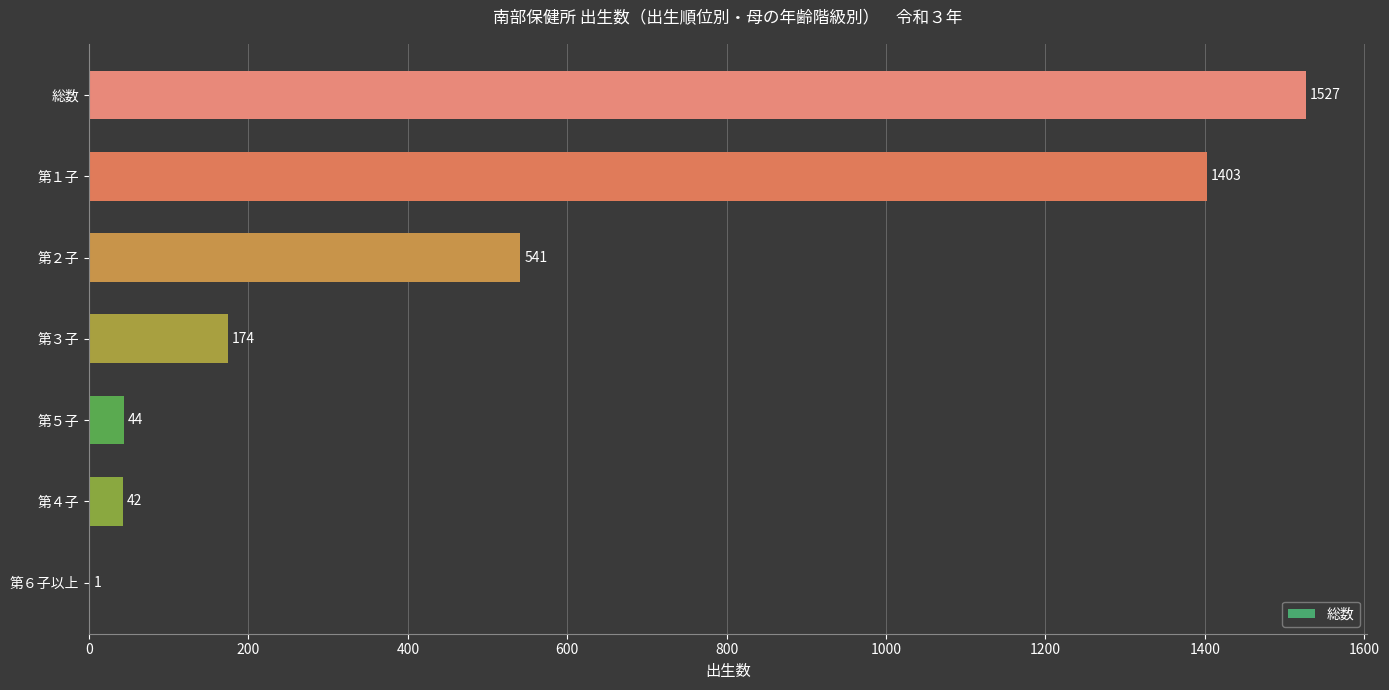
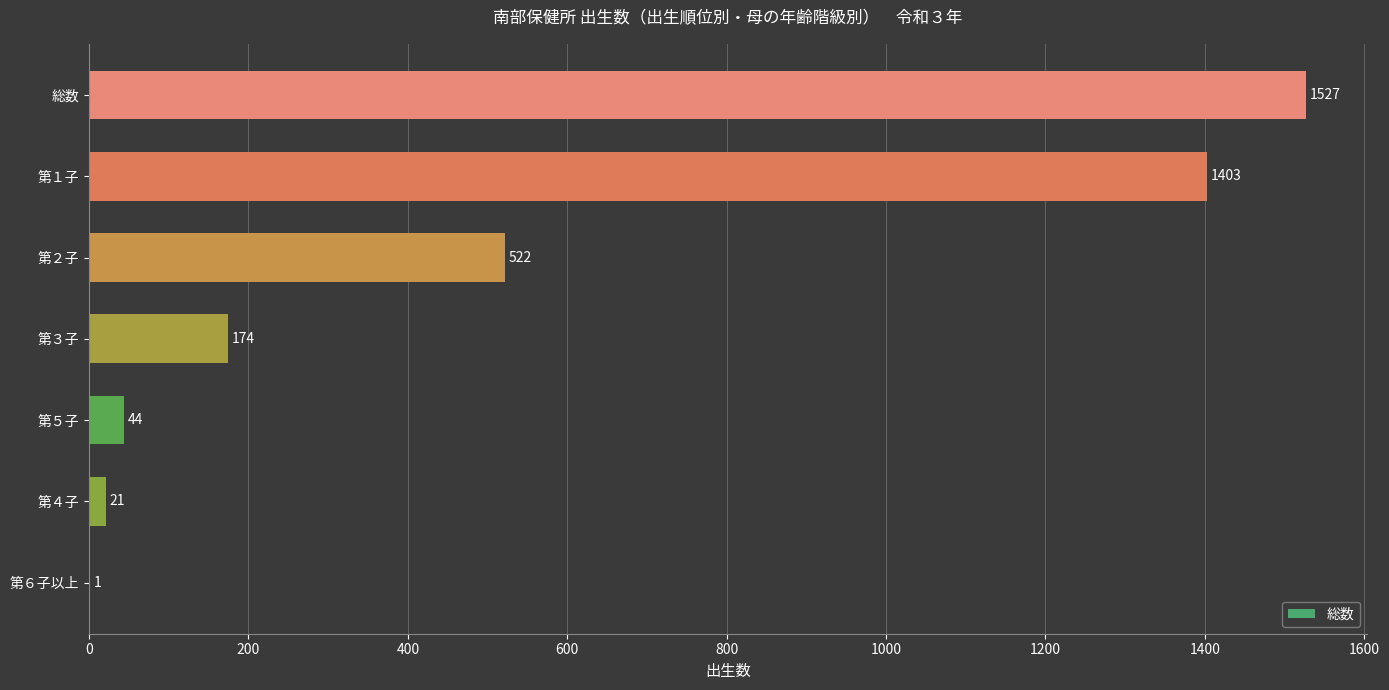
第２子: 541 -> 522
第４子: 42 -> 21
